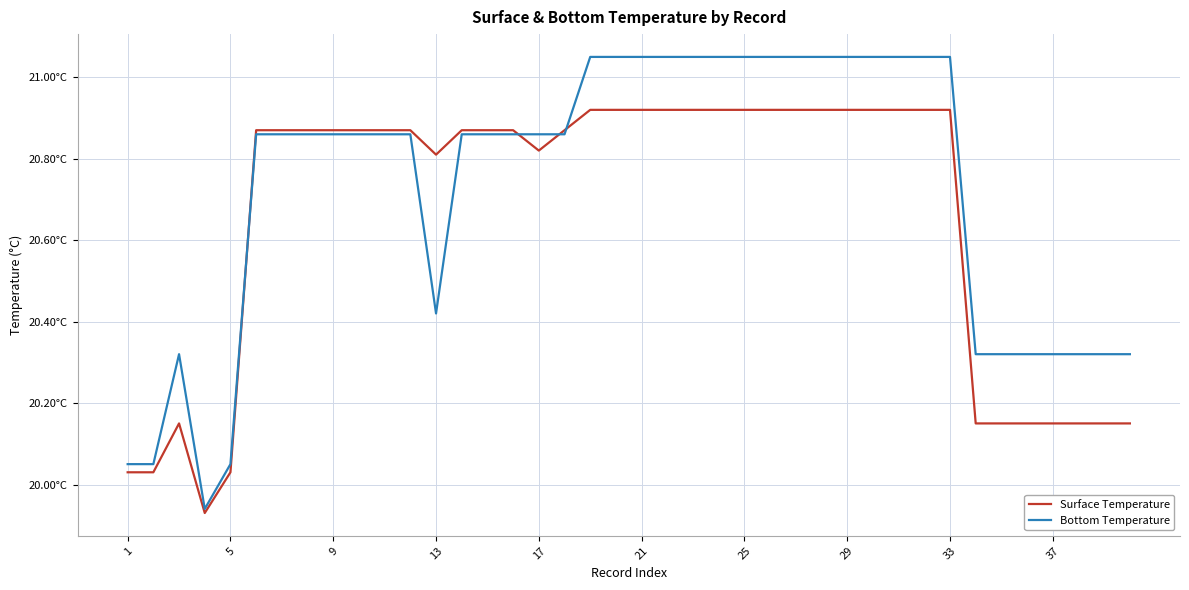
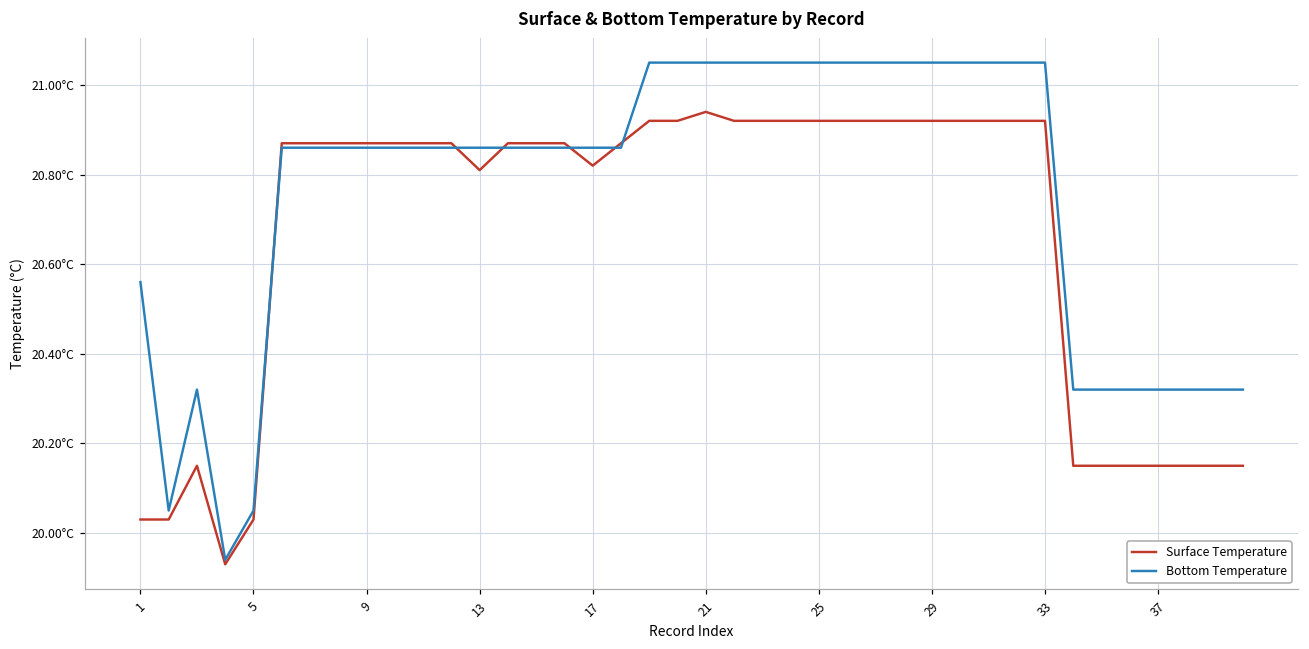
Bottom Temperature, 1: 20.05°C -> 20.56°C
Bottom Temperature, 13: 20.42°C -> 20.86°C
Surface Temperature, 21: 20.92°C -> 20.94°C
